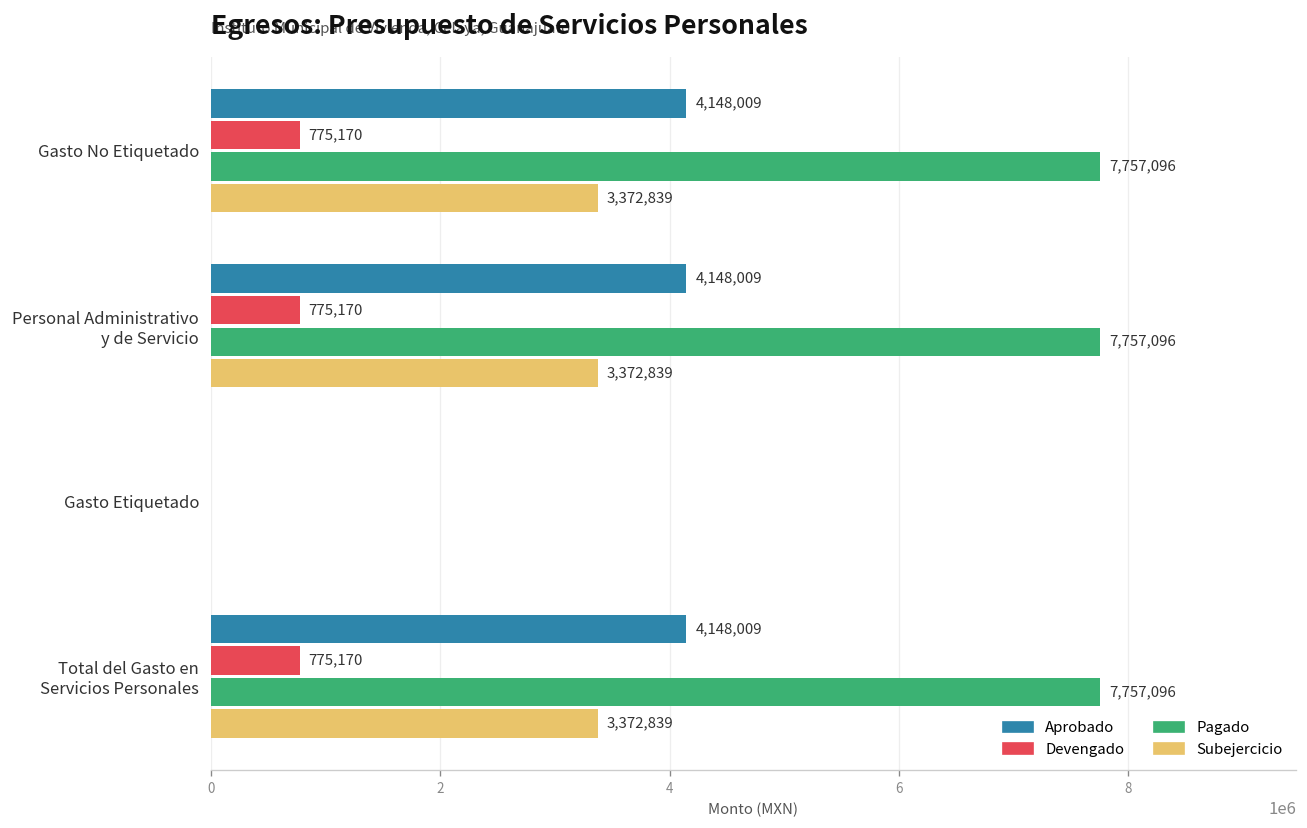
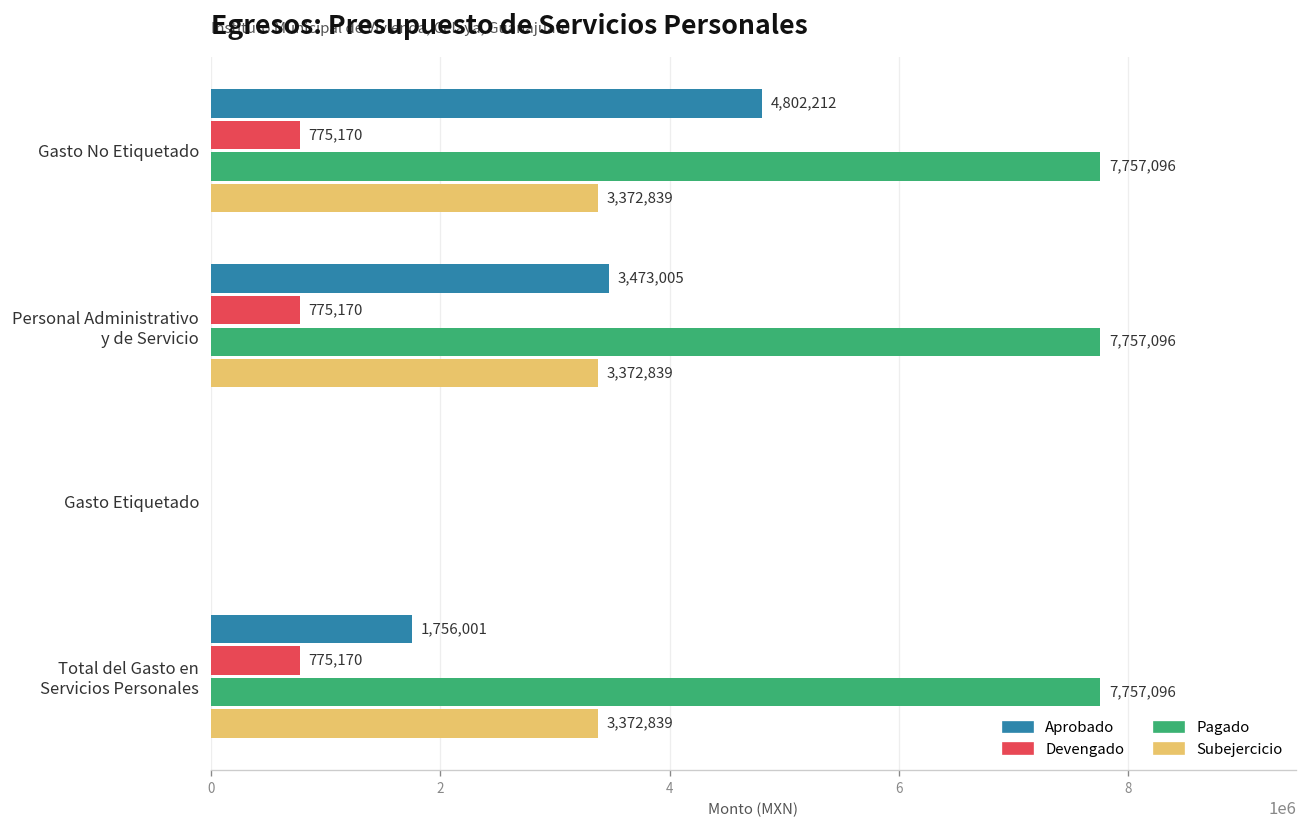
Aprobado, Gasto No Etiquetado: 4,148,009 -> 4,802,212
Aprobado, Personal Administrativo y de Servicio: 4,148,009 -> 3,473,005
Aprobado, Total del Gasto en Servicios Personales: 4,148,009 -> 1,756,001
